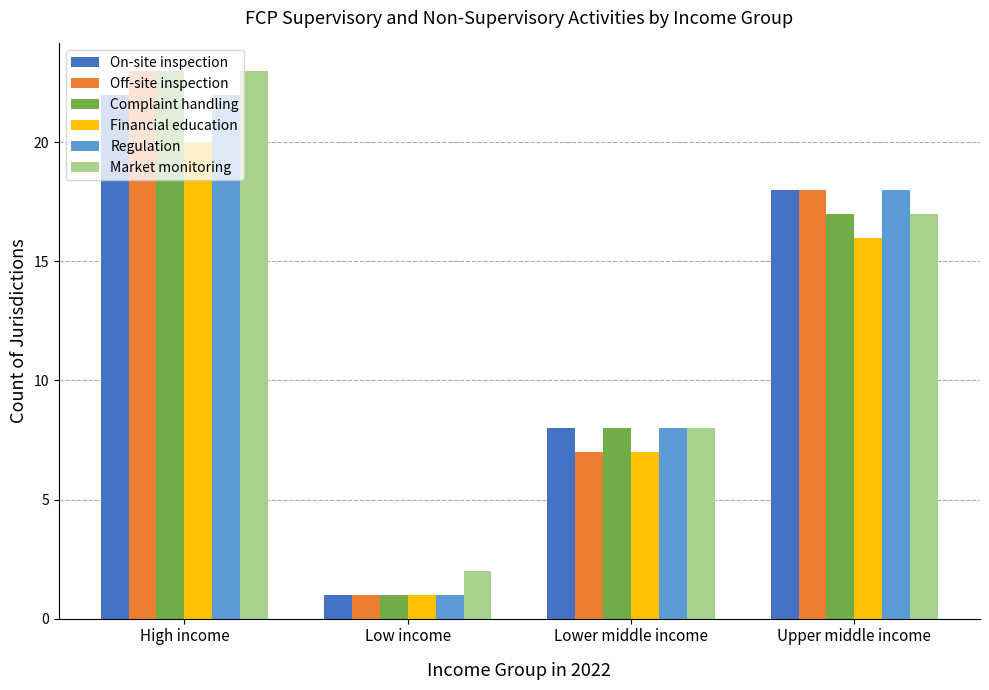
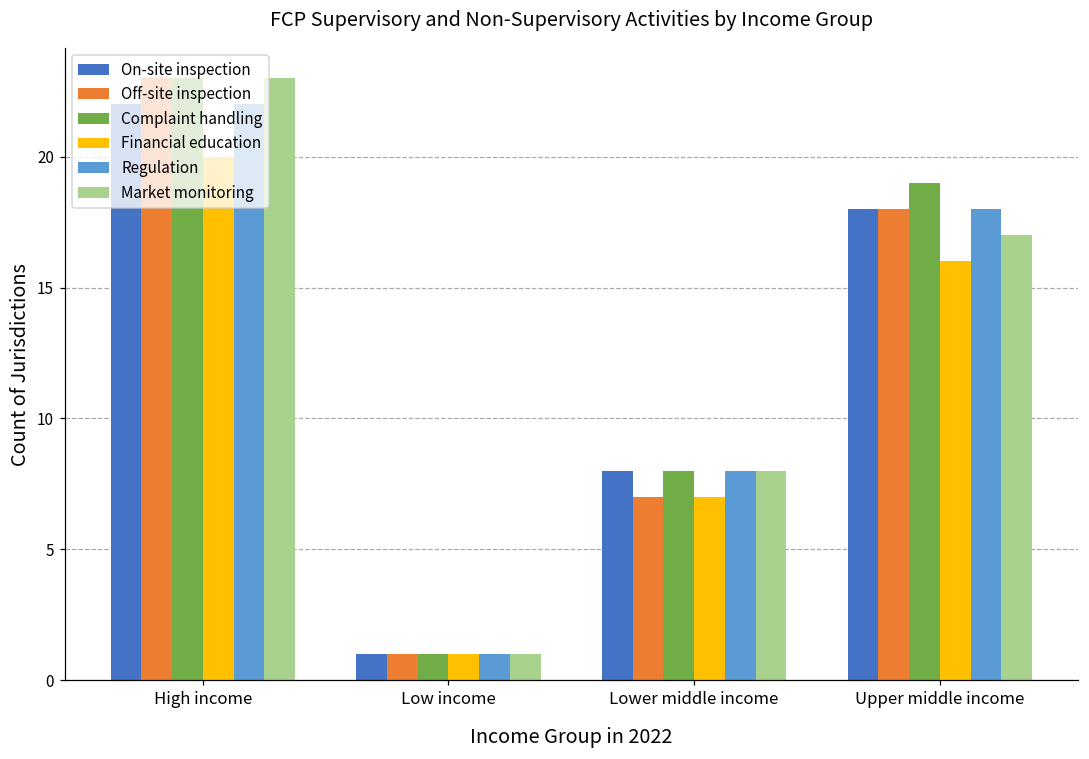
Market monitoring, Low income: 2 -> 1
Complaint handling, Upper middle income: 17 -> 19
